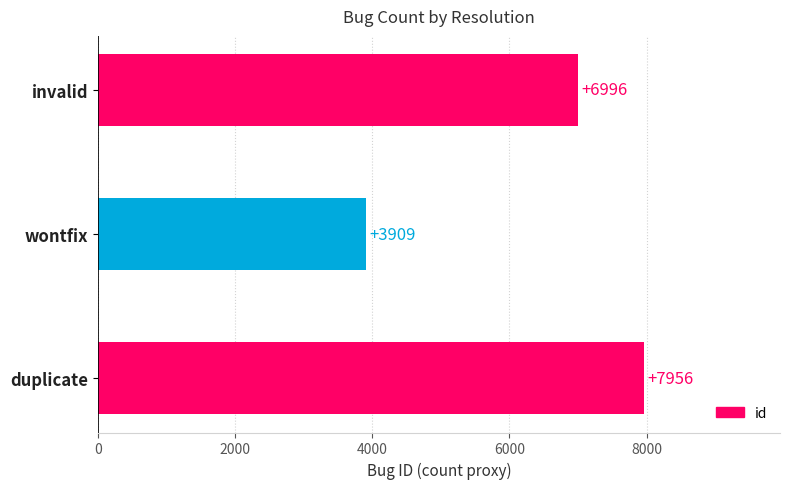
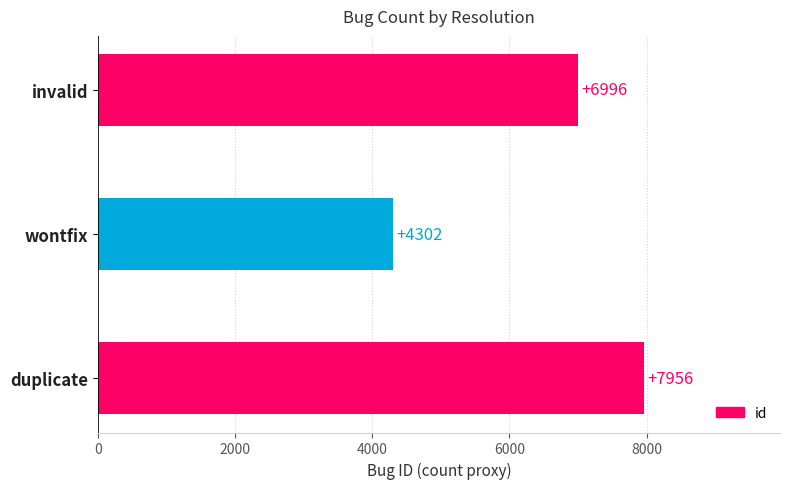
wontfix: +3909 -> +4302
